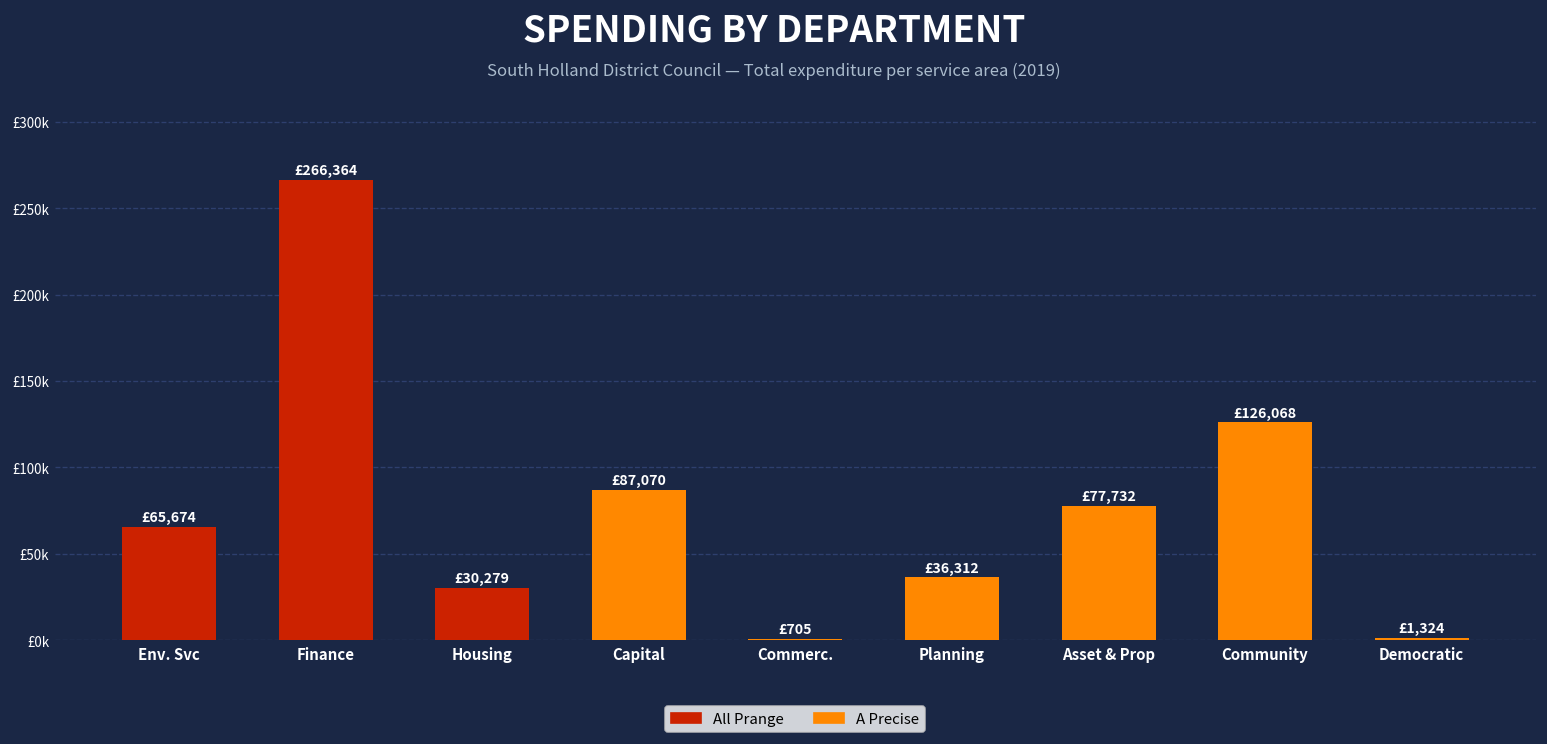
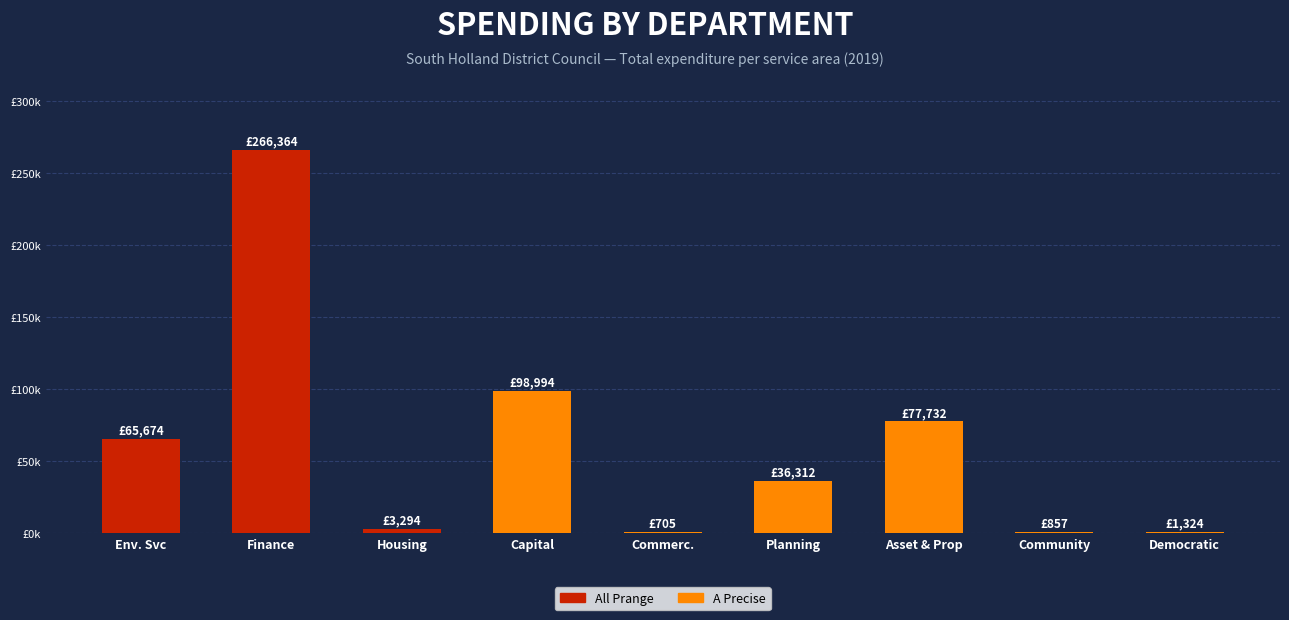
Housing: £30,279 -> £3,294
Capital: £87,070 -> £98,994
Community: £126,068 -> £857
